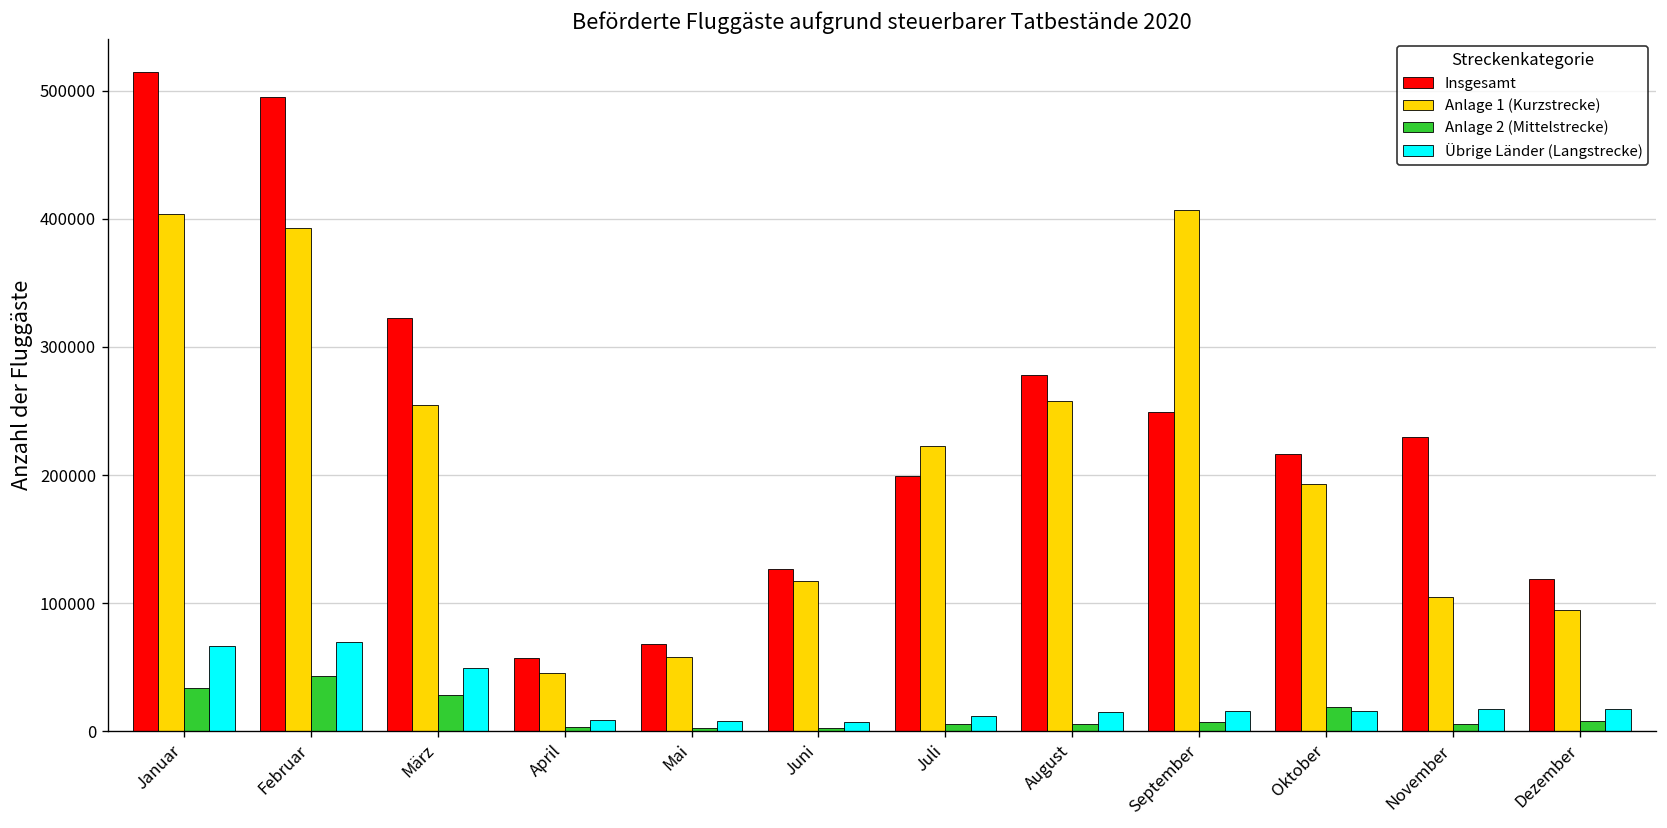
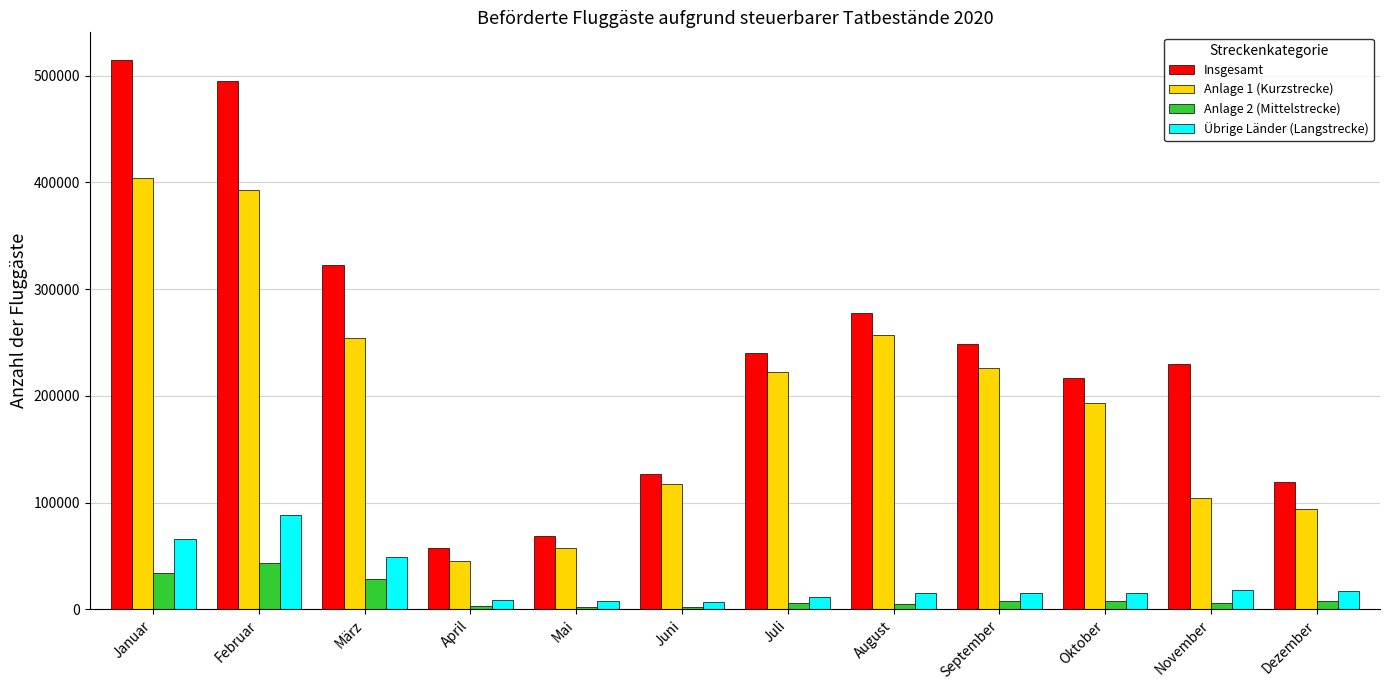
Übrige Länder (Langstrecke), Februar: 70000 -> 89000
Insgesamt, Juli: 200000 -> 240000
Anlage 1 (Kurzstrecke), September: 407000 -> 226000
Anlage 2 (Mittelstrecke), Oktober: 19000 -> 8000
